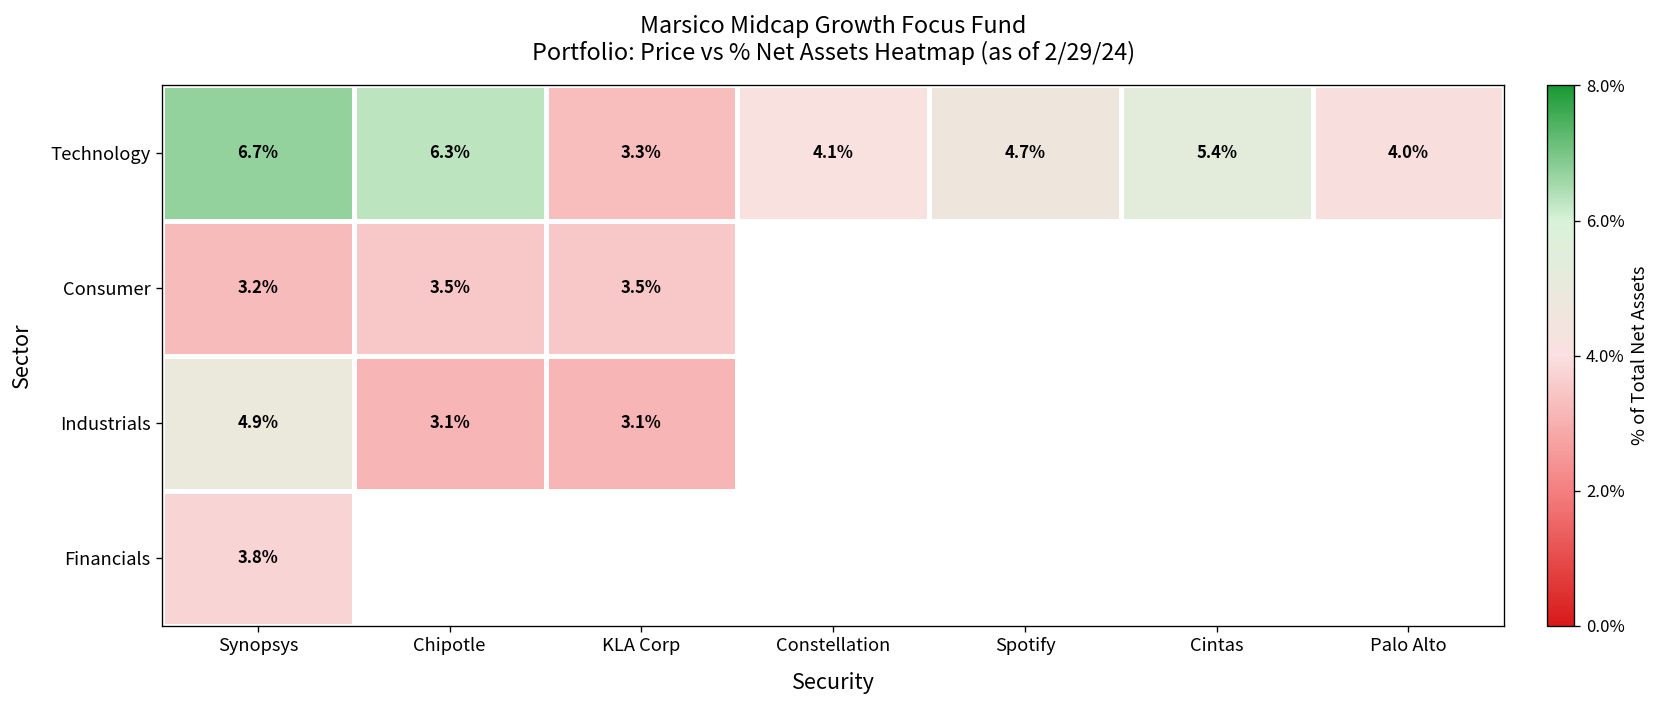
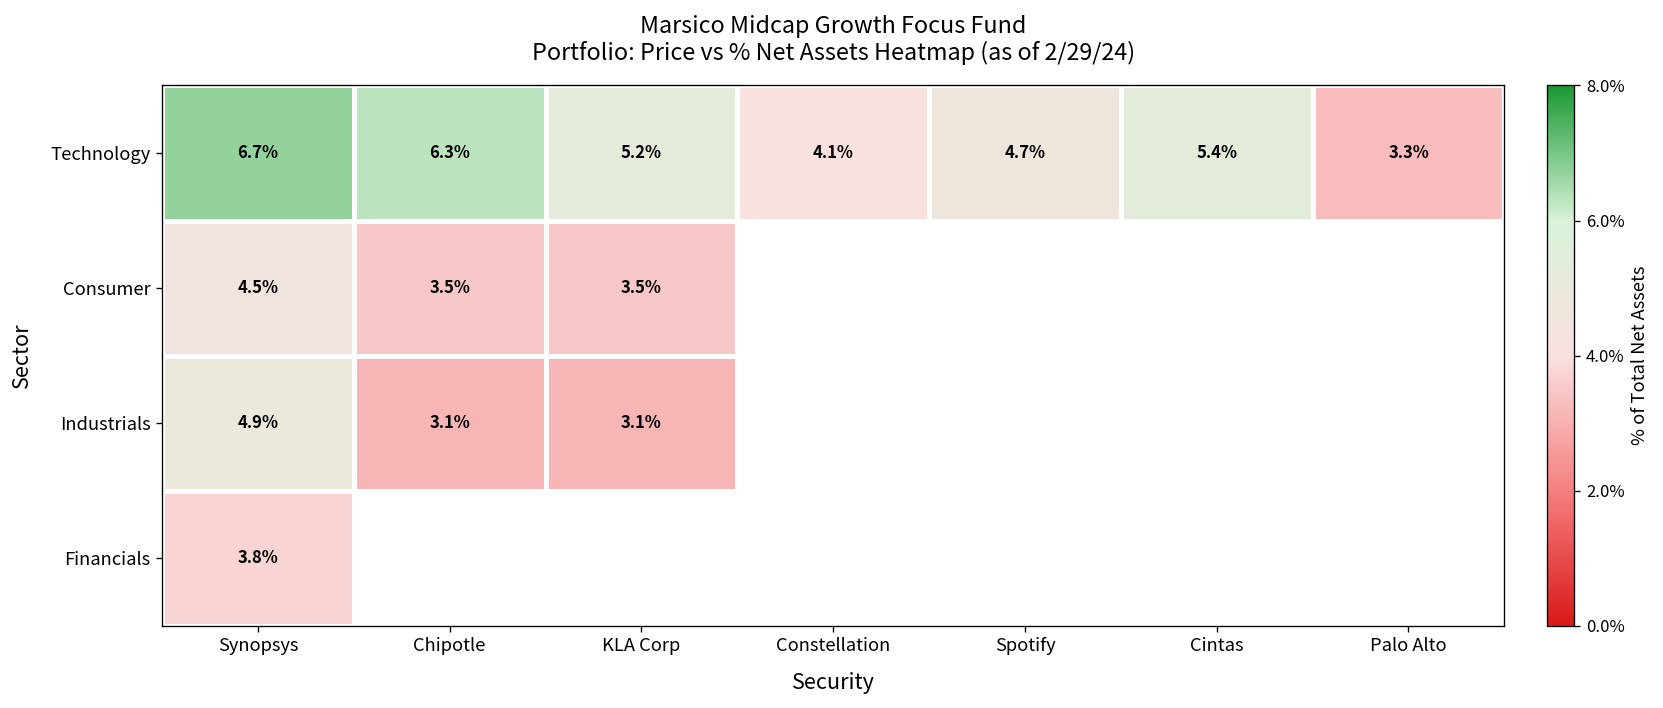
Technology, KLA Corp: 3.3% -> 5.2%
Technology, Palo Alto: 4.0% -> 3.3%
Consumer, Synopsys: 3.2% -> 4.5%
